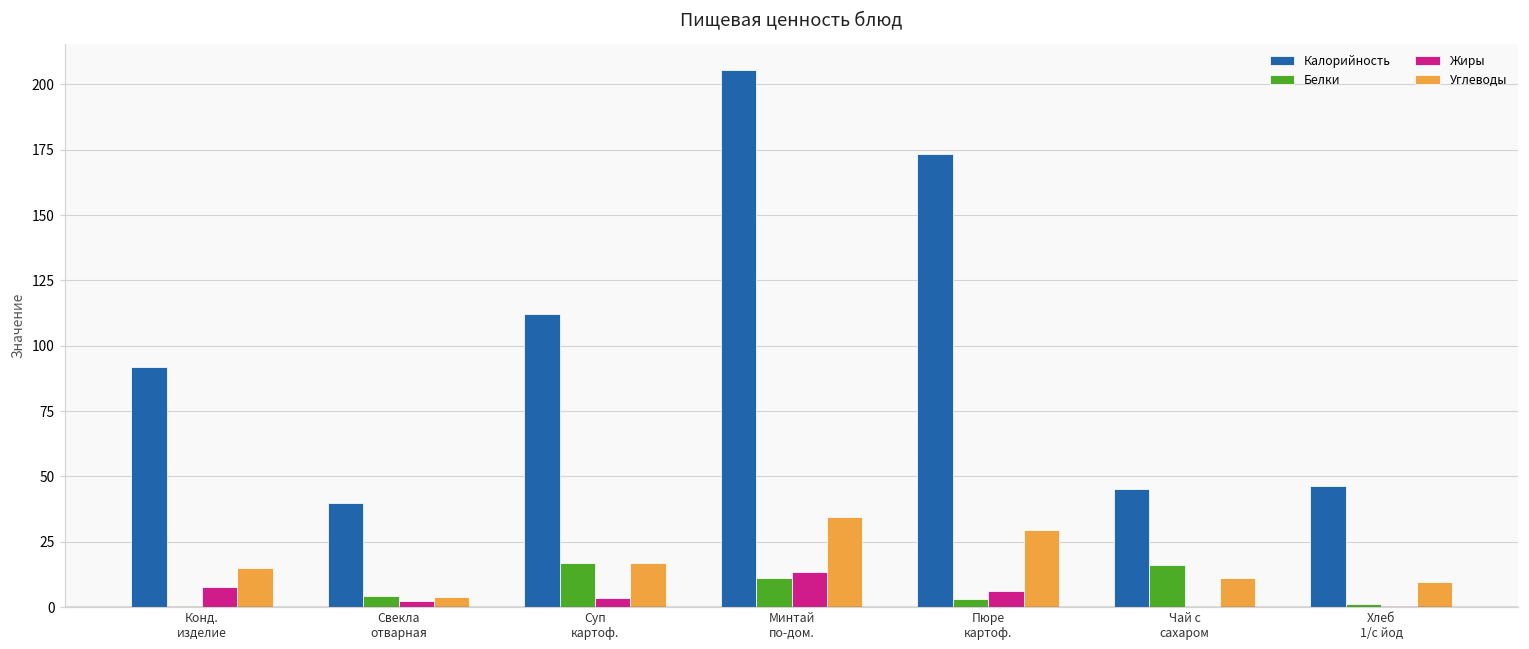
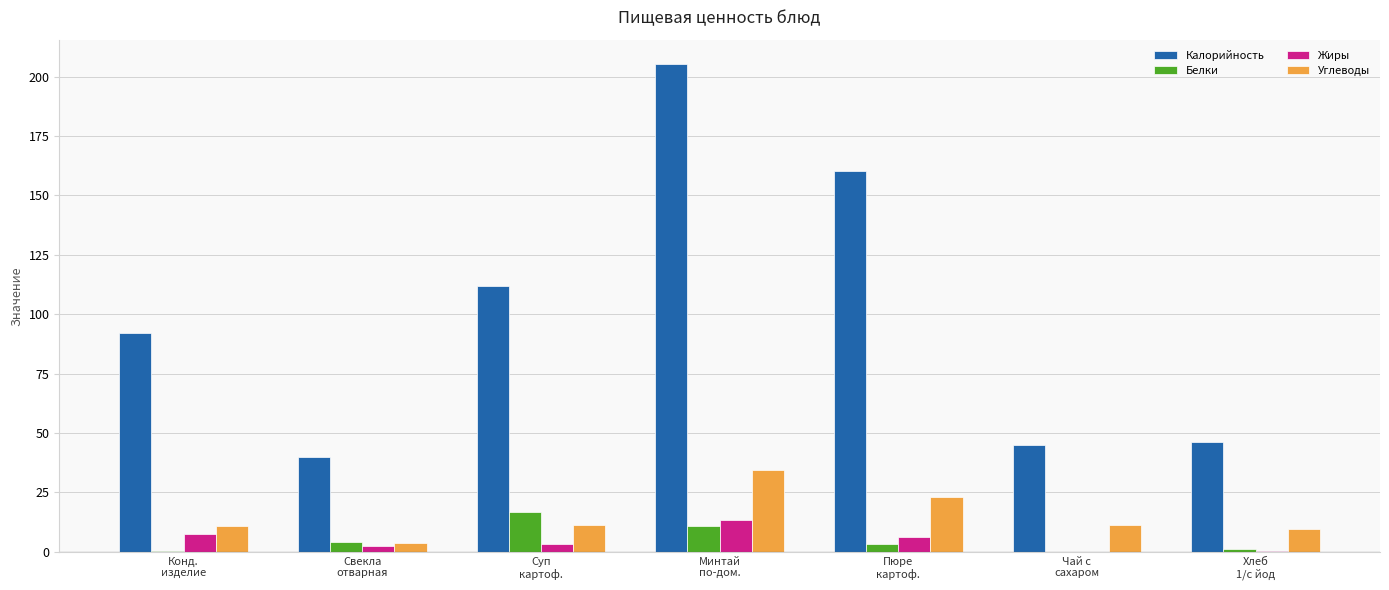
Углеводы, Конд. изделие: 15 -> 11
Углеводы, Суп картоф.: 17 -> 11
Калорийность, Пюре картоф.: 173 -> 160
Углеводы, Пюре картоф.: 29 -> 23
Белки, Чай с сахаром: 16 -> 0
